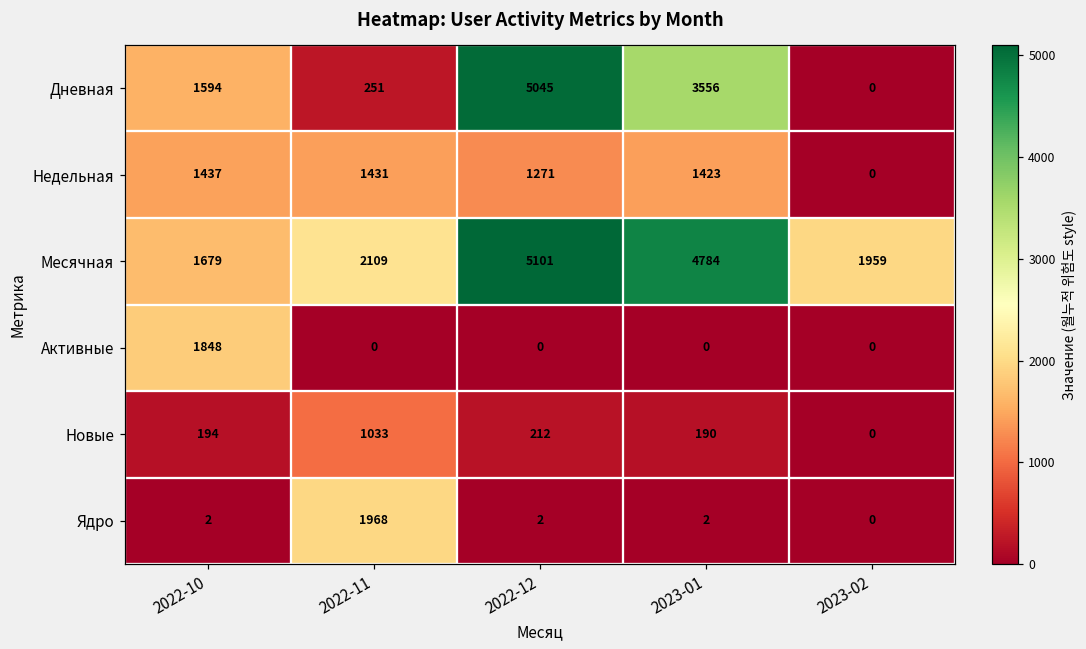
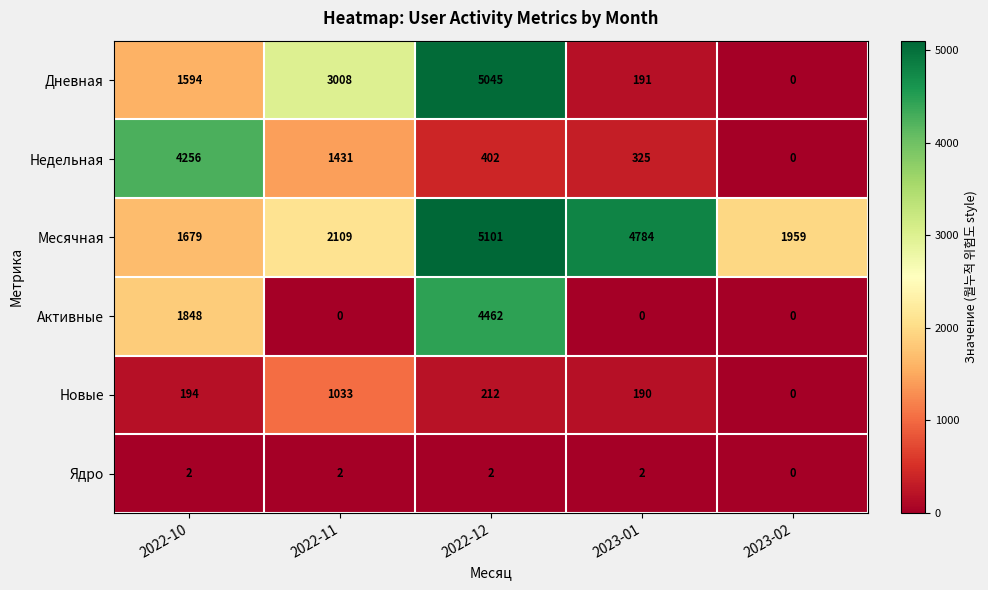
Дневная, 2022-11: 251 -> 3008
Дневная, 2023-01: 3556 -> 191
Недельная, 2022-10: 1437 -> 4256
Недельная, 2022-12: 1271 -> 402
Недельная, 2023-01: 1423 -> 325
Активные, 2022-12: 0 -> 4462
Ядро, 2022-11: 1968 -> 2
